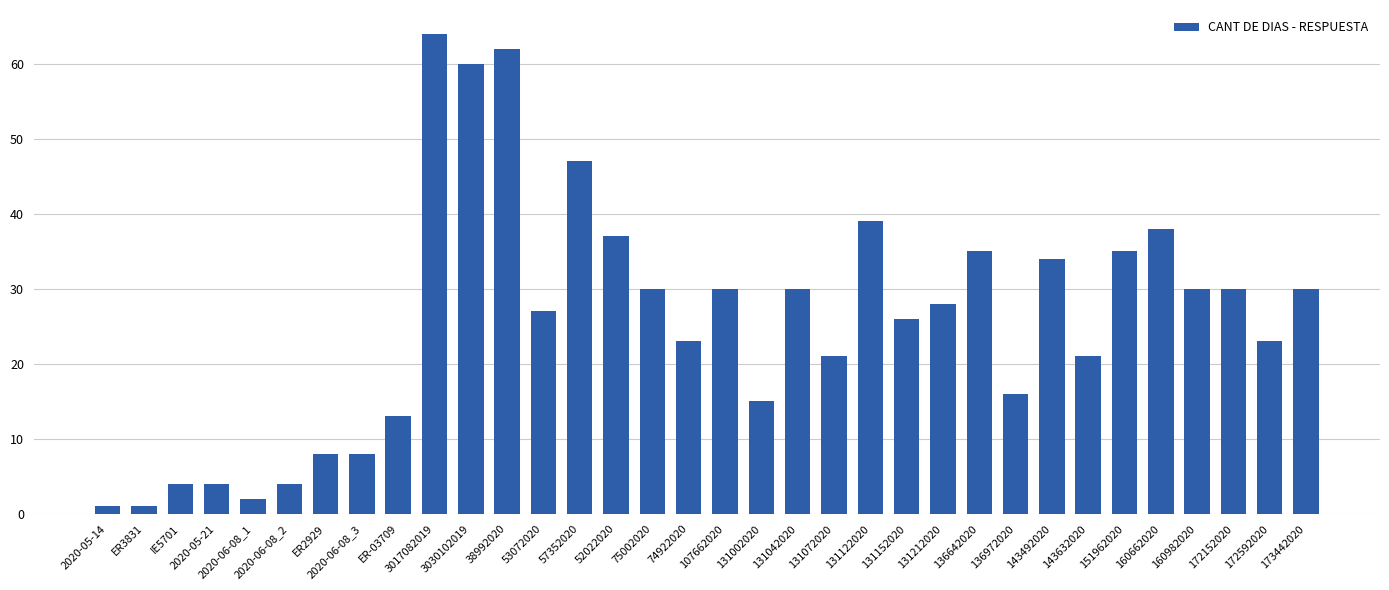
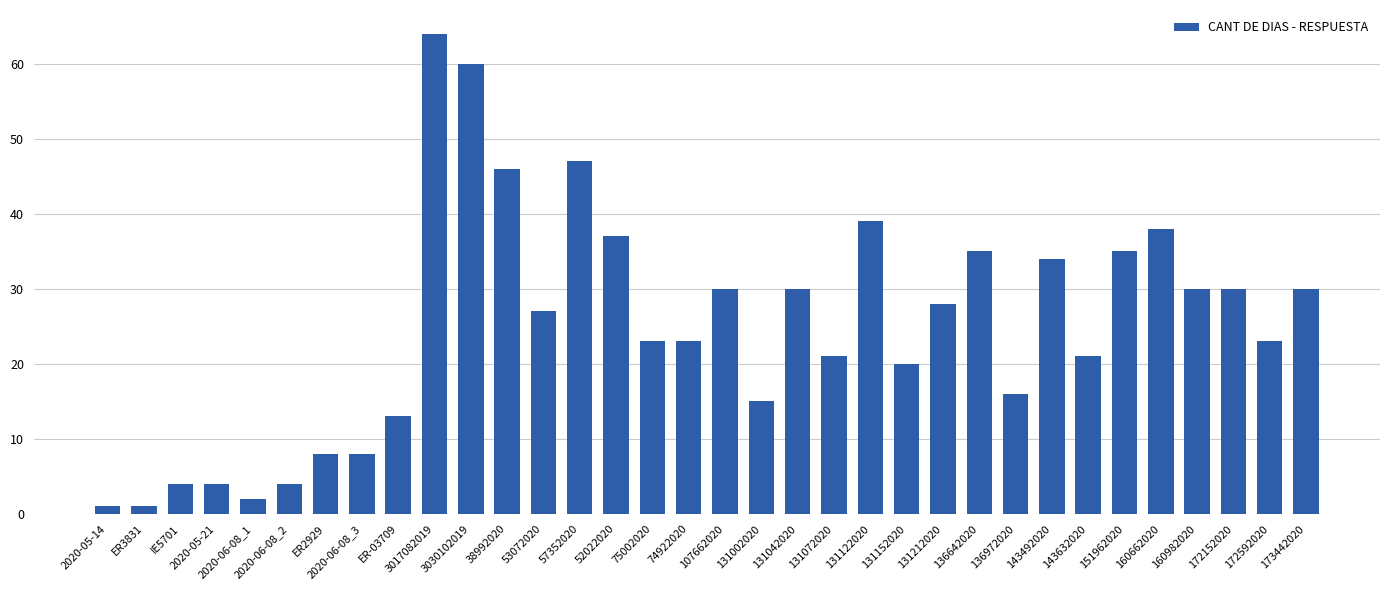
38992020: 62 -> 46
75002020: 30 -> 23
131152020: 26 -> 20
